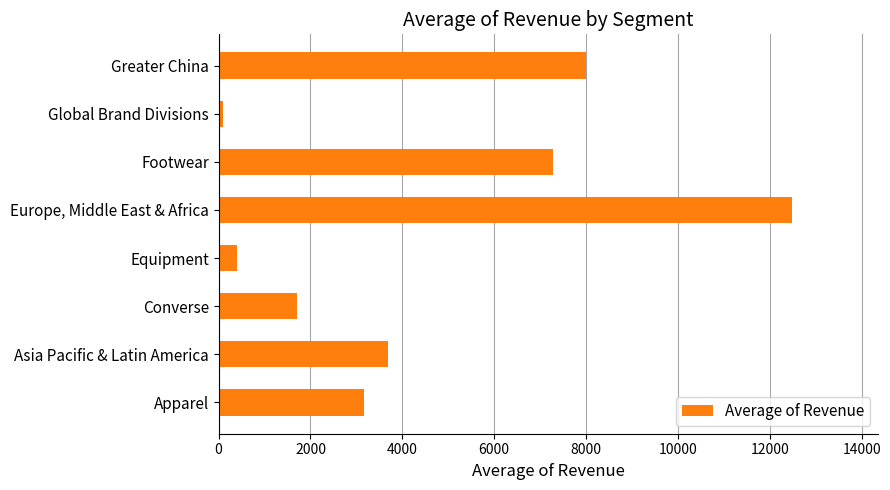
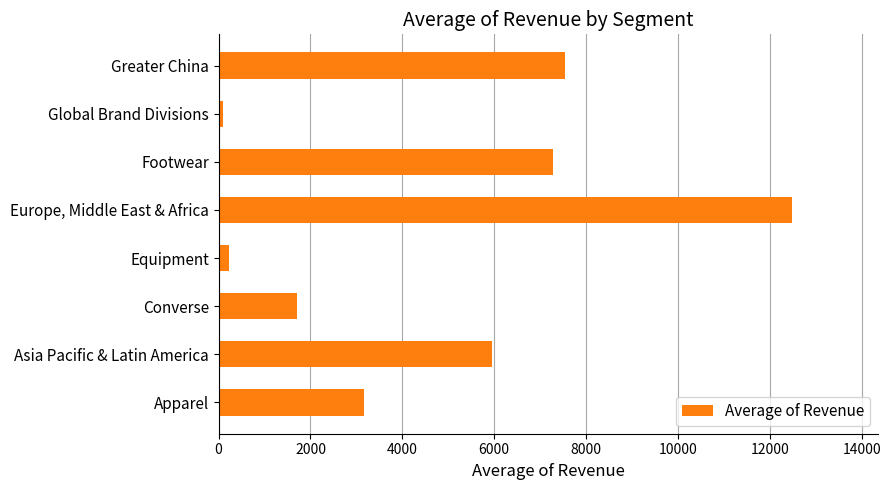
Greater China: 8000 -> 7500
Equipment: 400 -> 200
Asia Pacific & Latin America: 3700 -> 6000
